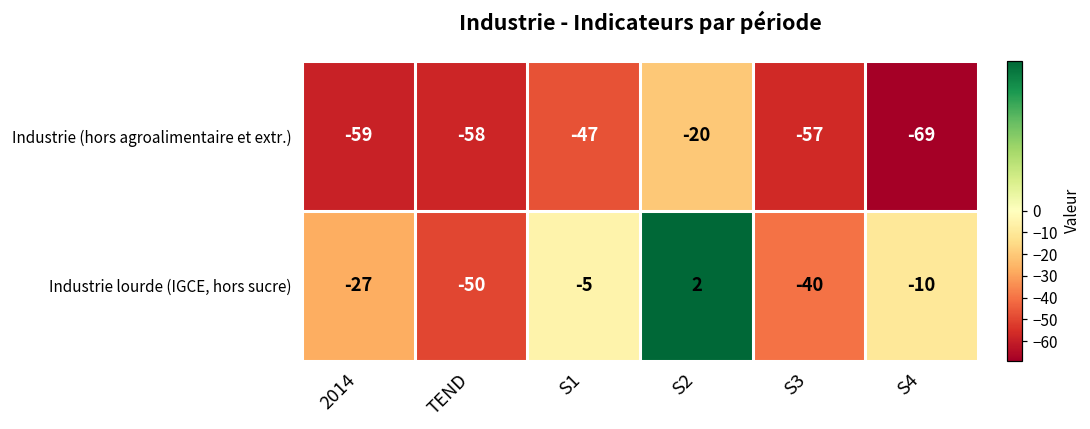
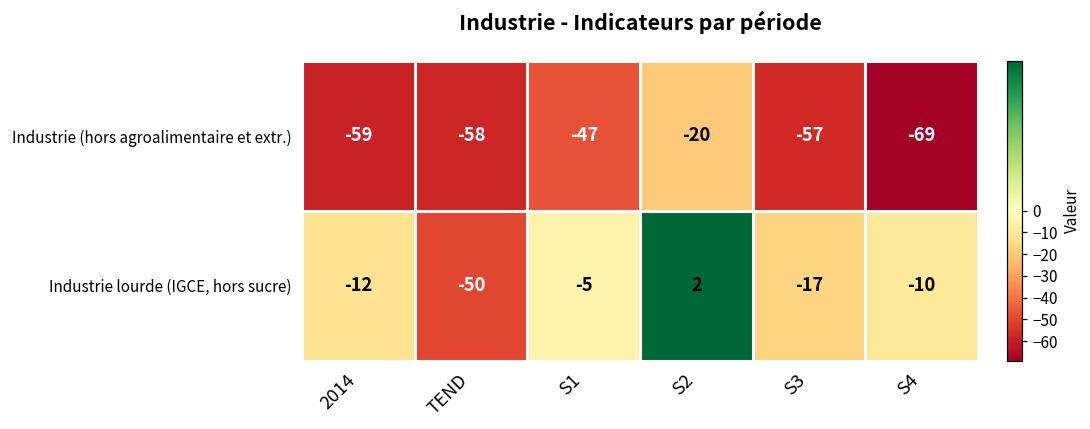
Industrie lourde (IGCE, hors sucre), 2014: -27 -> -12
Industrie lourde (IGCE, hors sucre), S3: -40 -> -17
